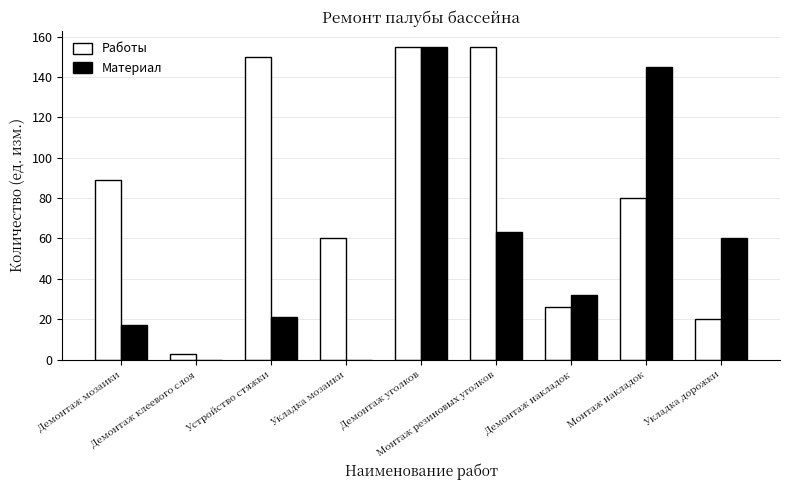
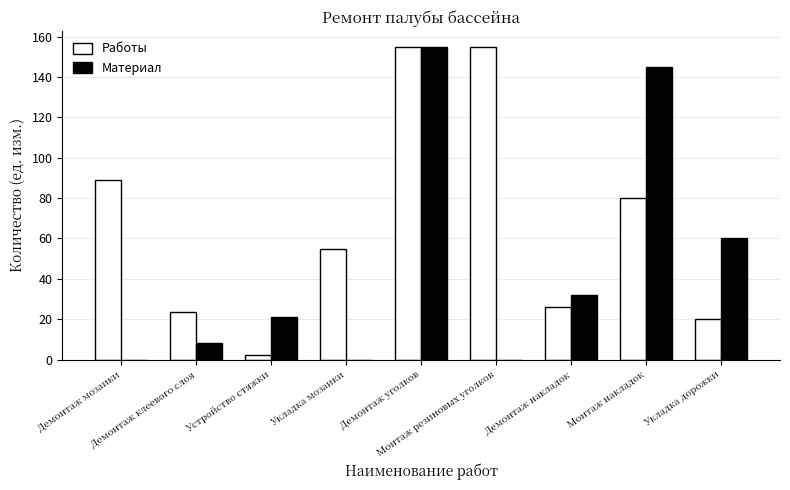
Материал, Демонтаж мозаики: 17 -> 0
Работы, Демонтаж клеевого слоя: 3 -> 23
Материал, Демонтаж клеевого слоя: 0 -> 8
Работы, Устройство стяжки: 150 -> 2
Работы, Укладка мозаики: 60 -> 55
Материал, Монтаж резиновых уголков: 63 -> 0
